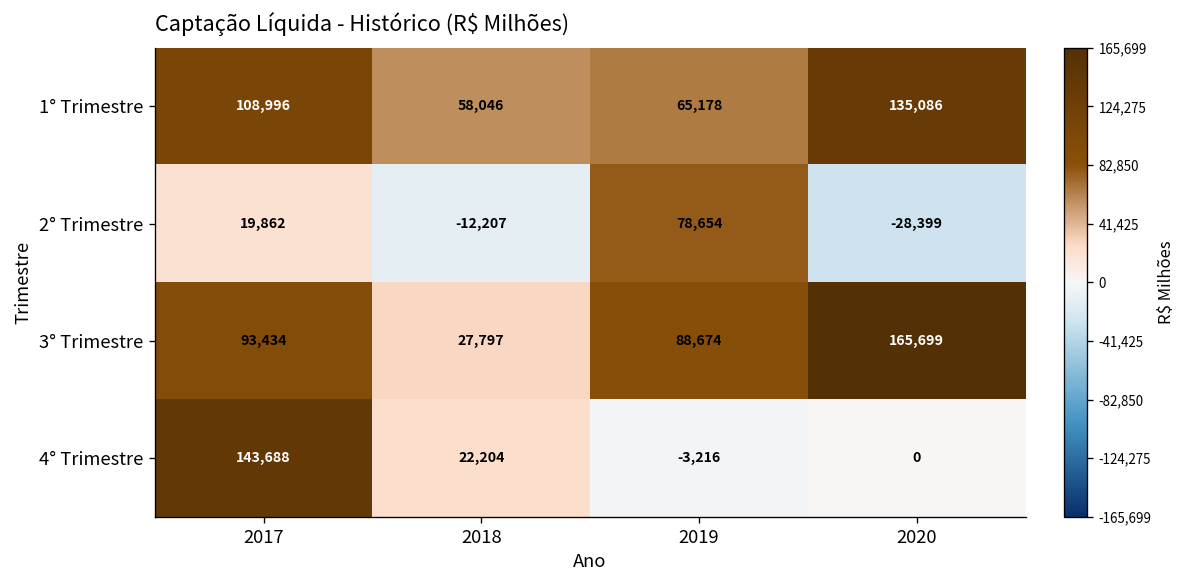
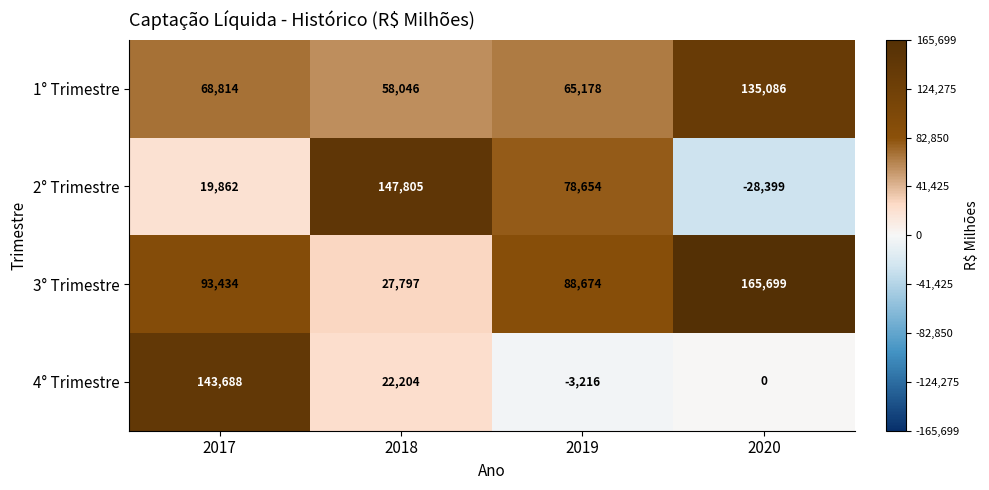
1° Trimestre, 2017: 108,996 -> 68,814
2° Trimestre, 2018: -12,207 -> 147,805
